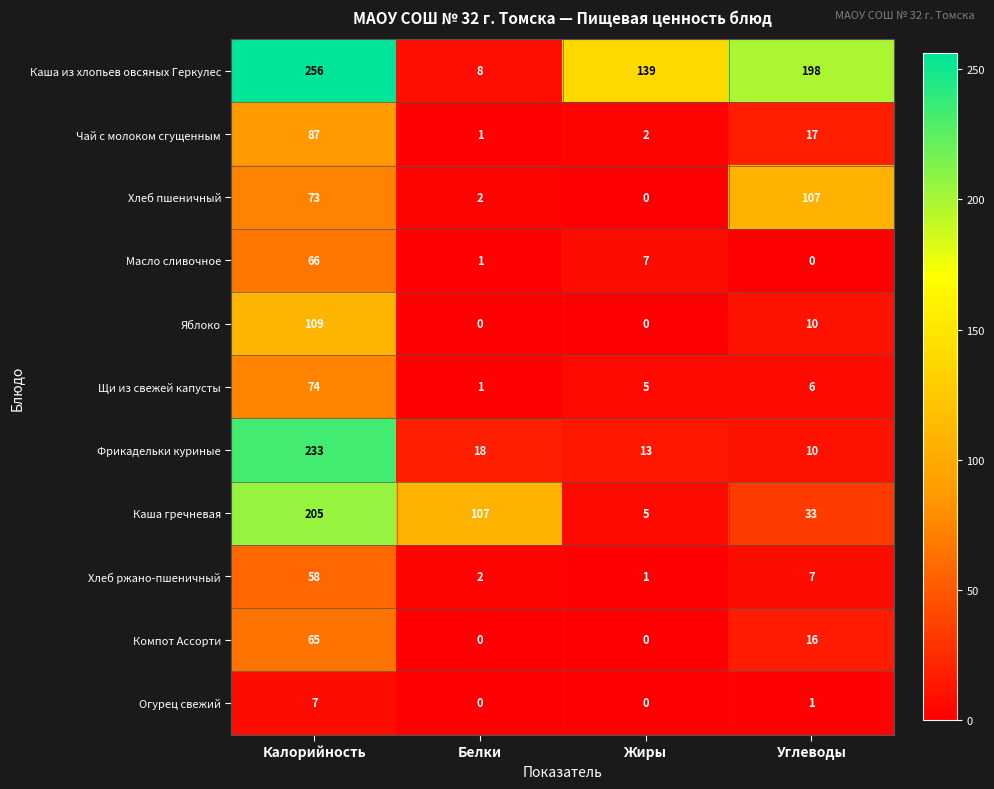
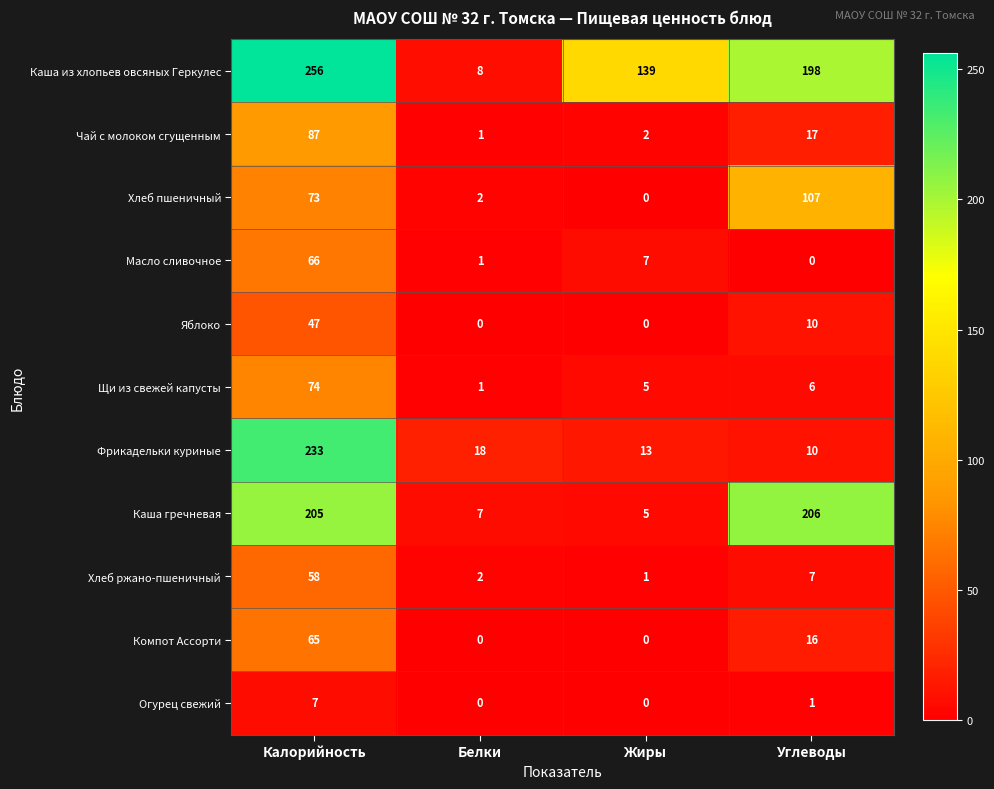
Яблоко, Калорийность: 109 -> 47
Каша гречневая, Белки: 107 -> 7
Каша гречневая, Углеводы: 33 -> 206
